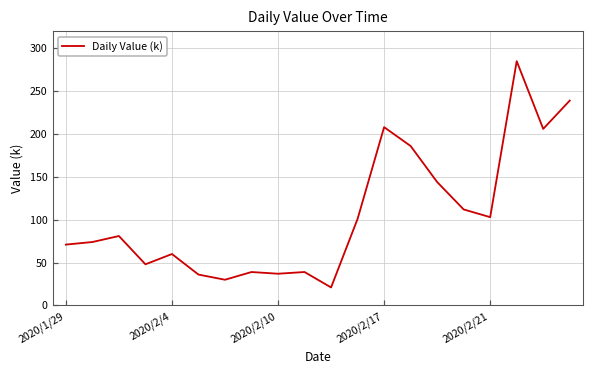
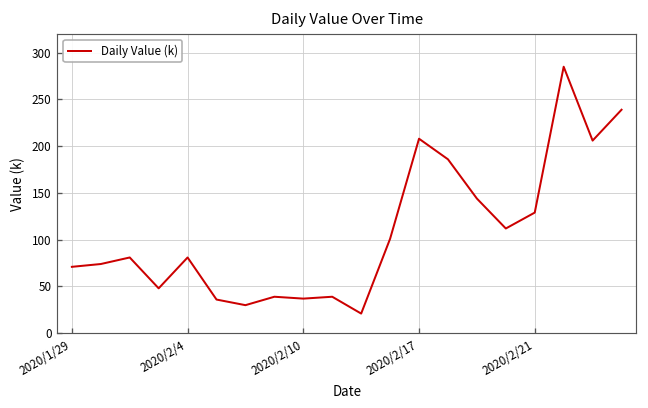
2020/2/4: 60 -> 80
2020/2/21: 100 -> 130
